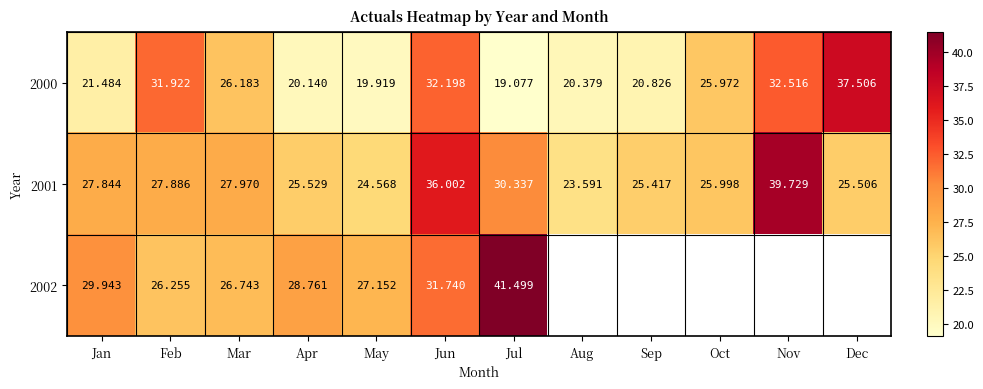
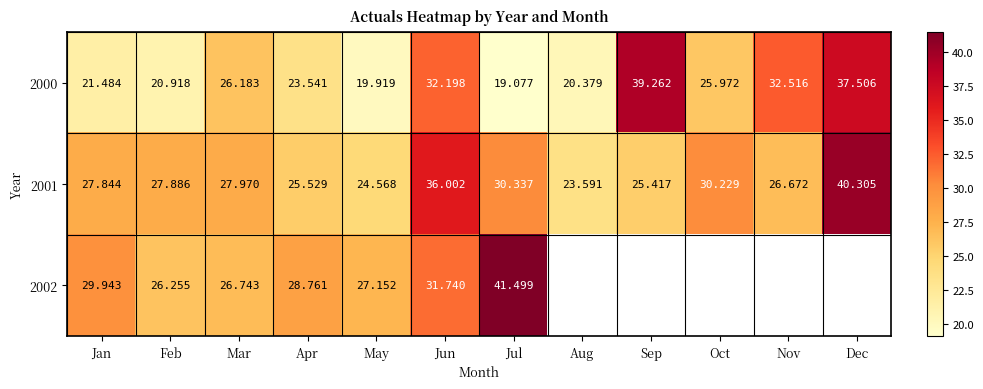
2000, Feb: 31.922 -> 20.918
2000, Apr: 20.140 -> 23.541
2000, Sep: 20.826 -> 39.262
2001, Oct: 25.998 -> 30.229
2001, Nov: 39.729 -> 26.672
2001, Dec: 25.506 -> 40.305
